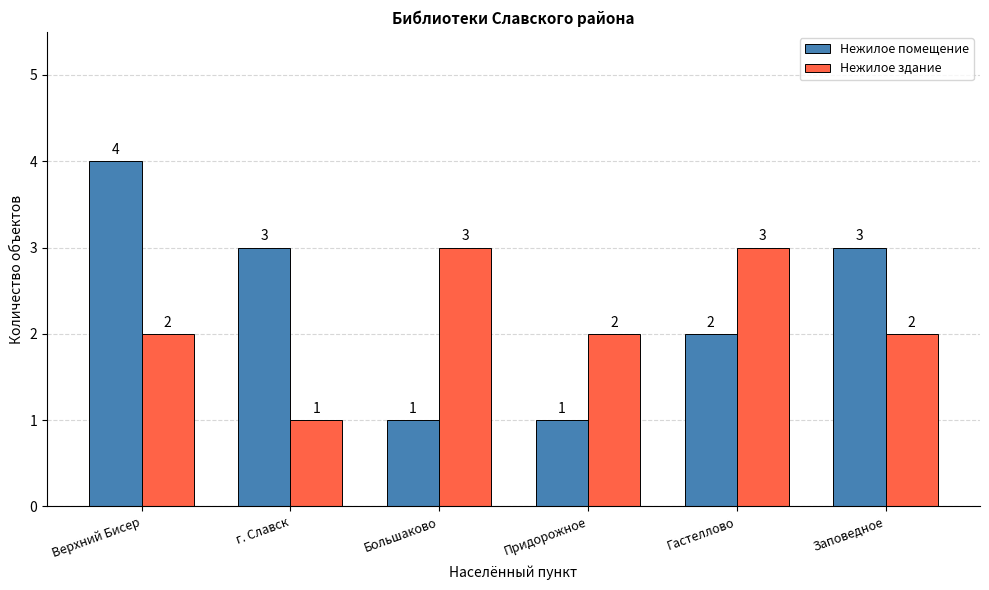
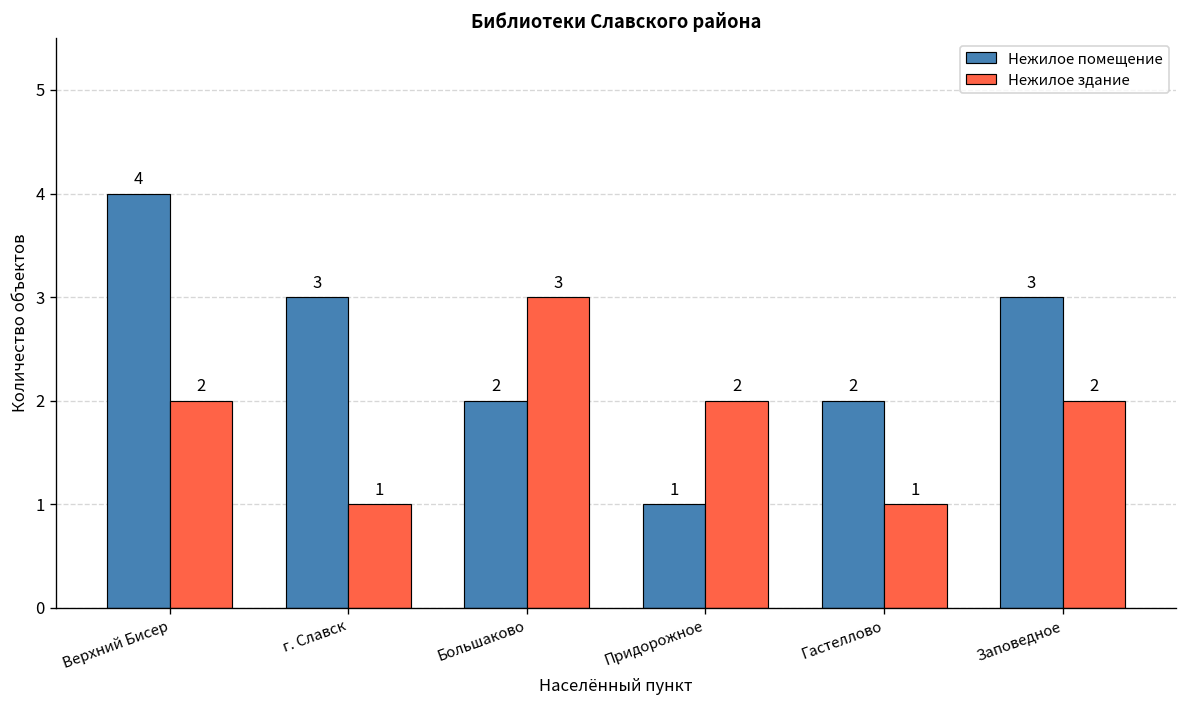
Нежилое помещение, Большаково: 1 -> 2
Нежилое здание, Гастеллово: 3 -> 1
